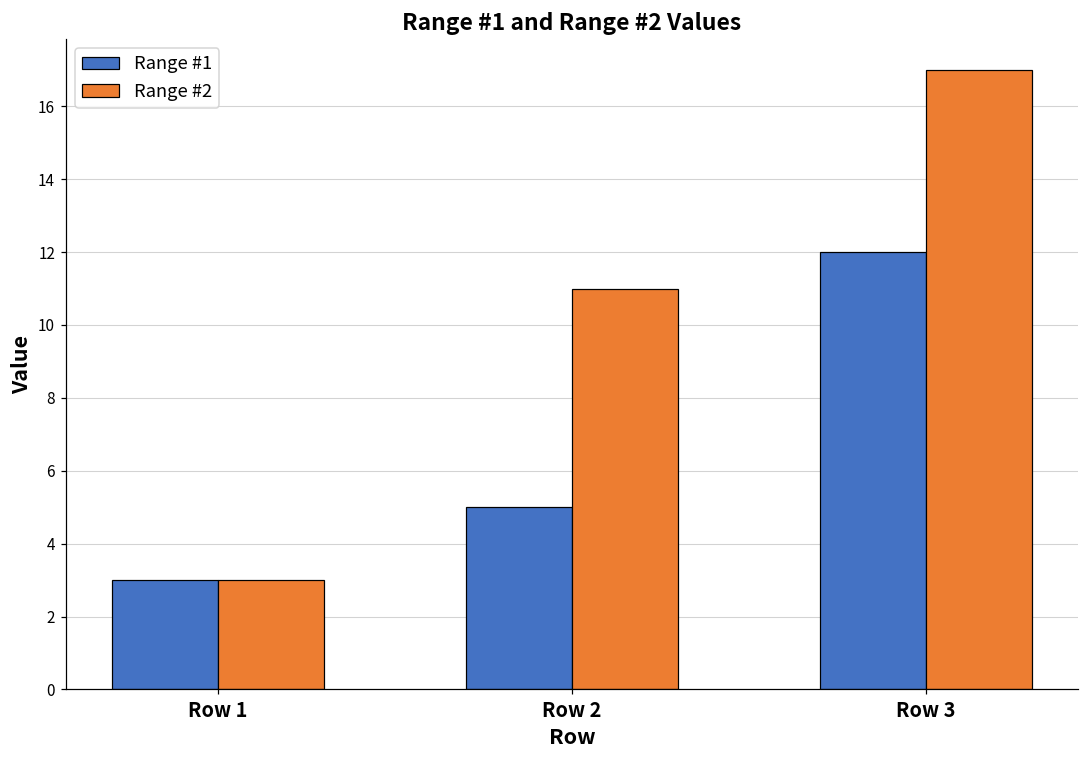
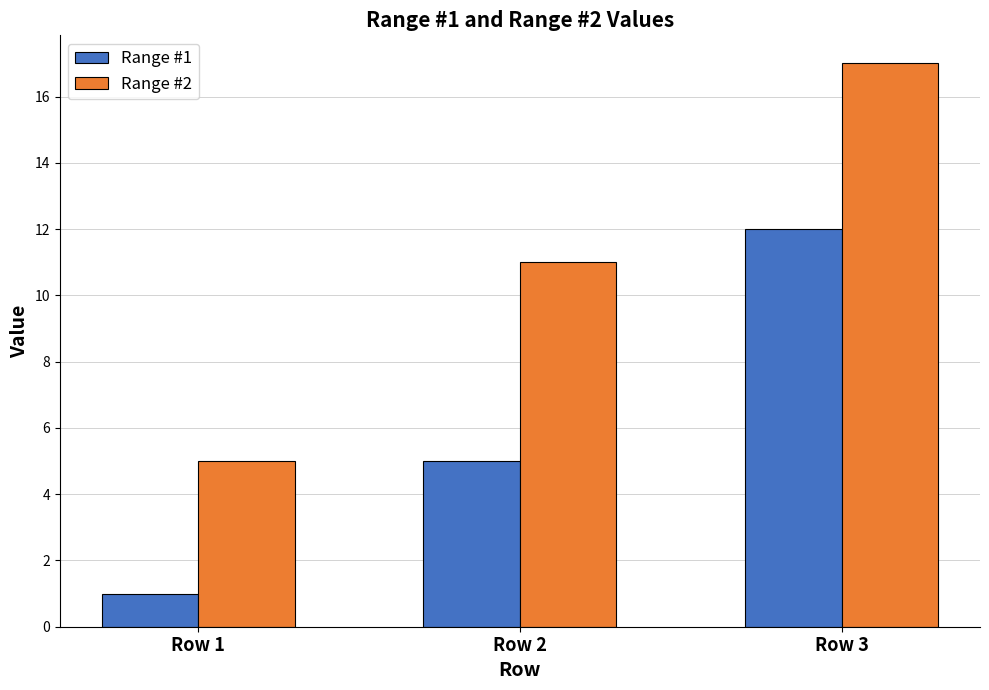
Range #1, Row 1: 3 -> 1
Range #2, Row 1: 3 -> 5
